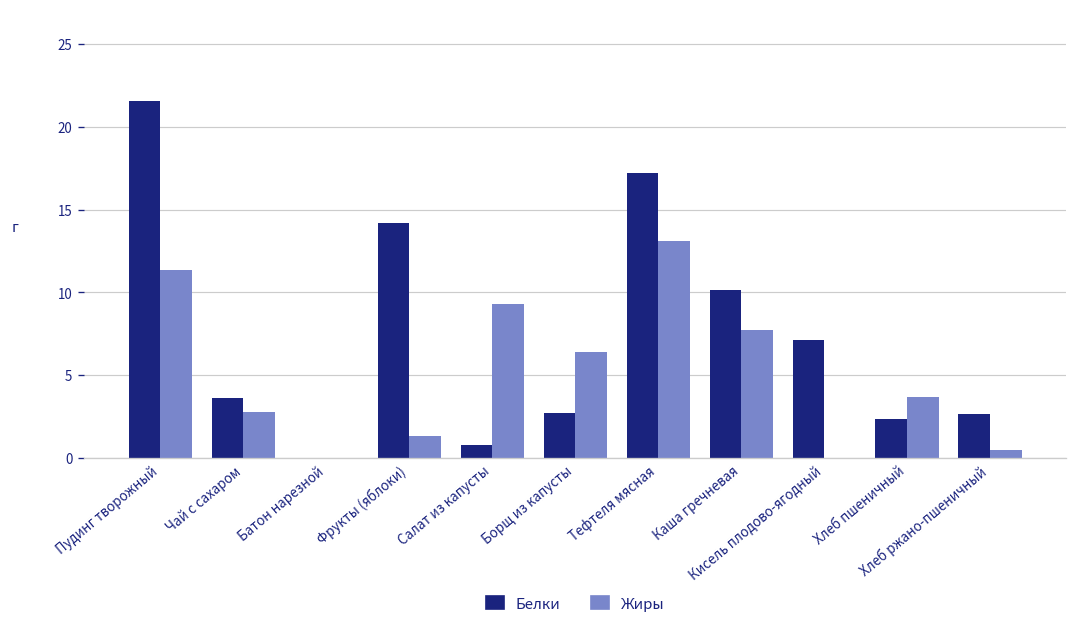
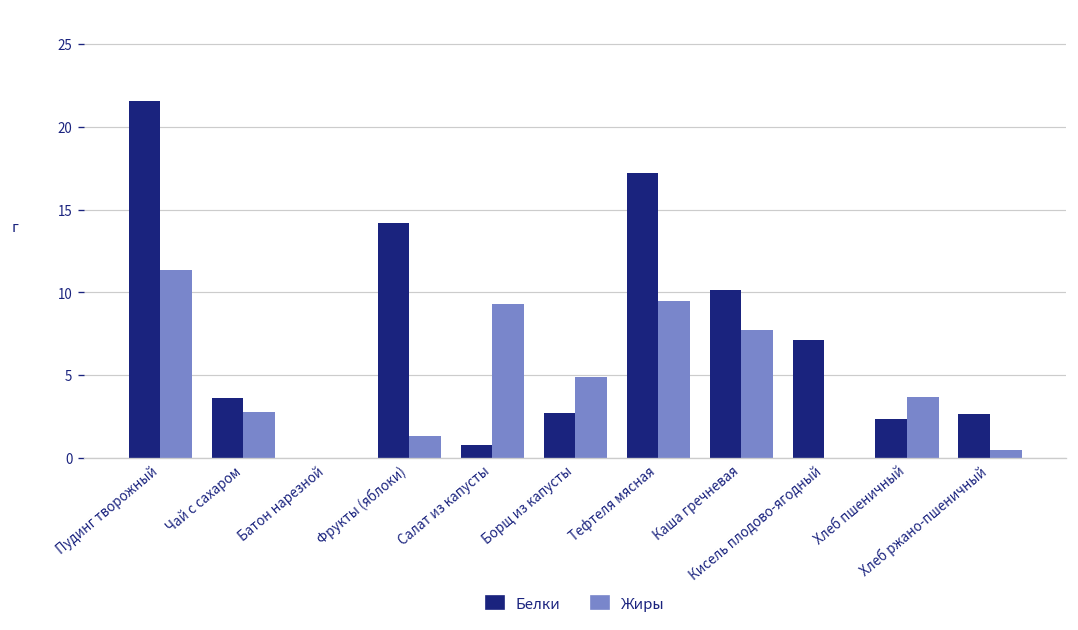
Жиры, Борщ из капусты: 6.4 -> 4.9
Жиры, Тефтеля мясная: 13.1 -> 9.5
